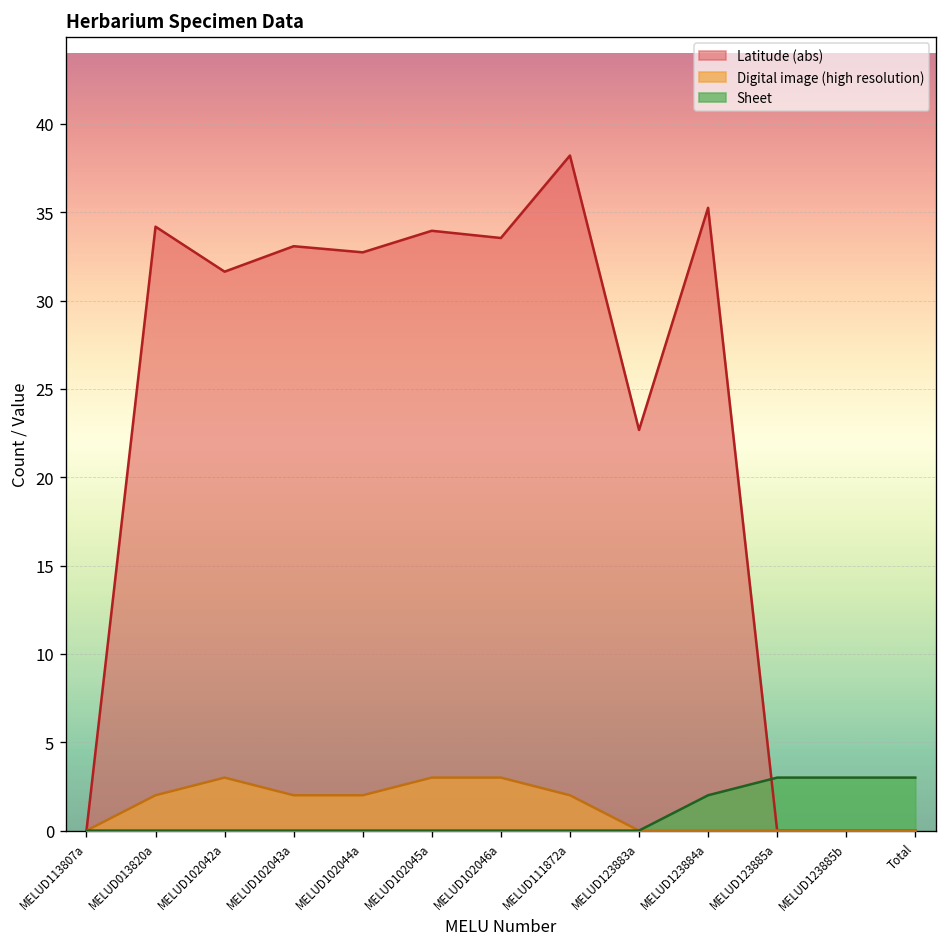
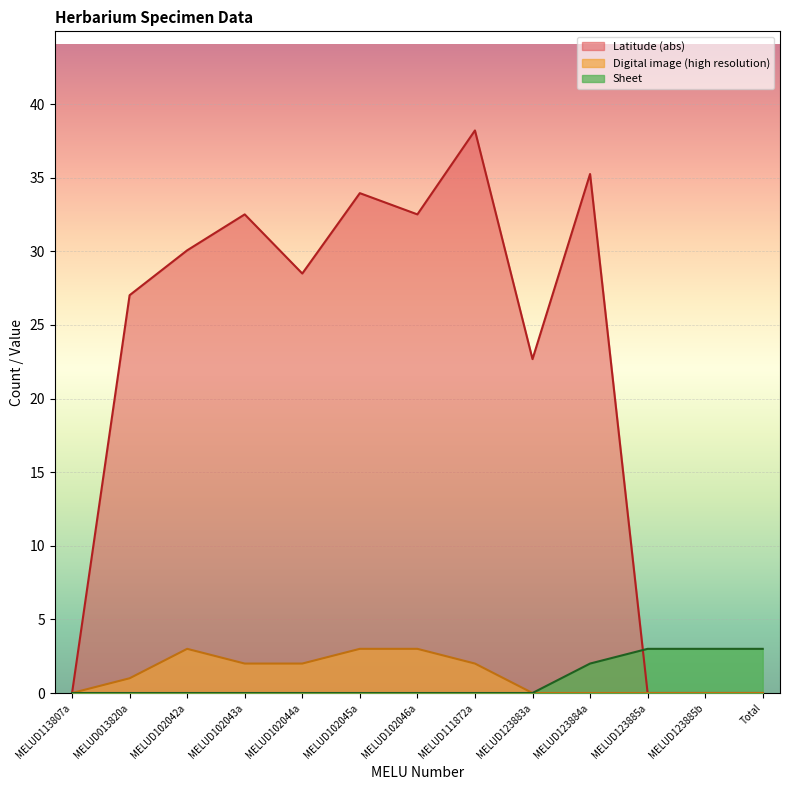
Latitude (abs), MELUD013820a: 34.2 -> 27.0
Digital image (high resolution), MELUD013820a: 2 -> 1
Latitude (abs), MELUD102042a: 31.6 -> 30.1
Latitude (abs), MELUD102043a: 33.1 -> 32.5
Latitude (abs), MELUD102044a: 32.7 -> 28.5
Latitude (abs), MELUD102046a: 33.5 -> 32.5
